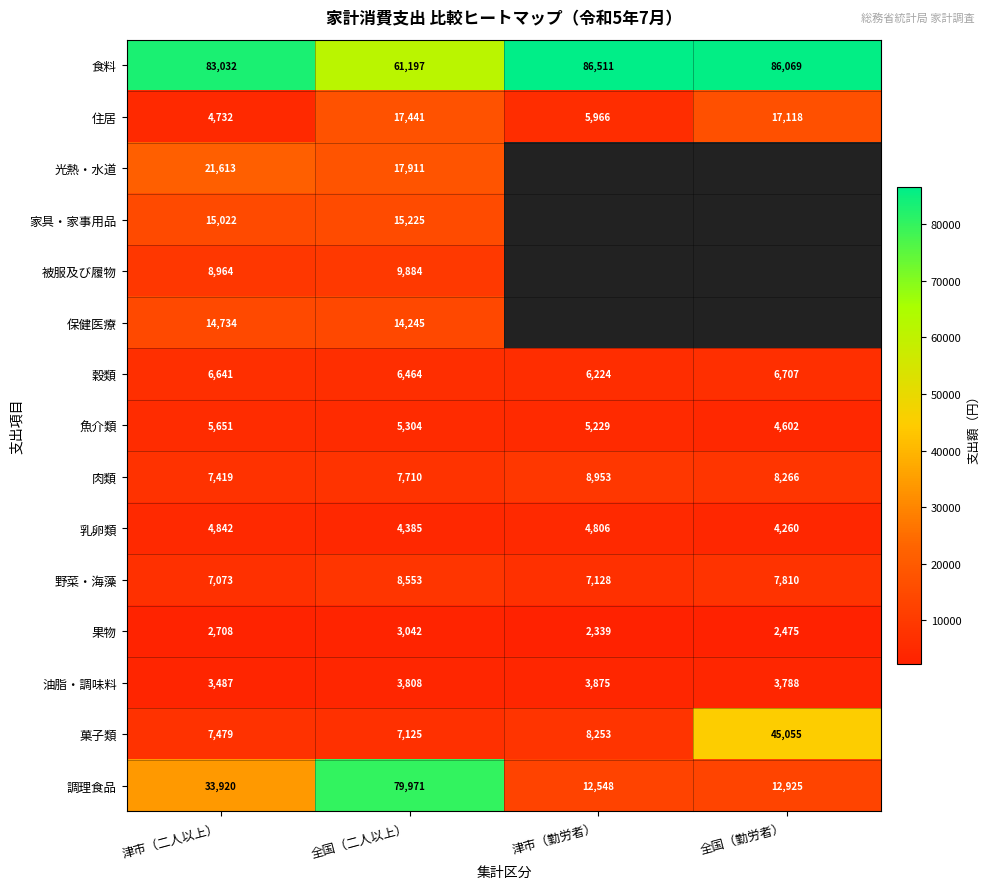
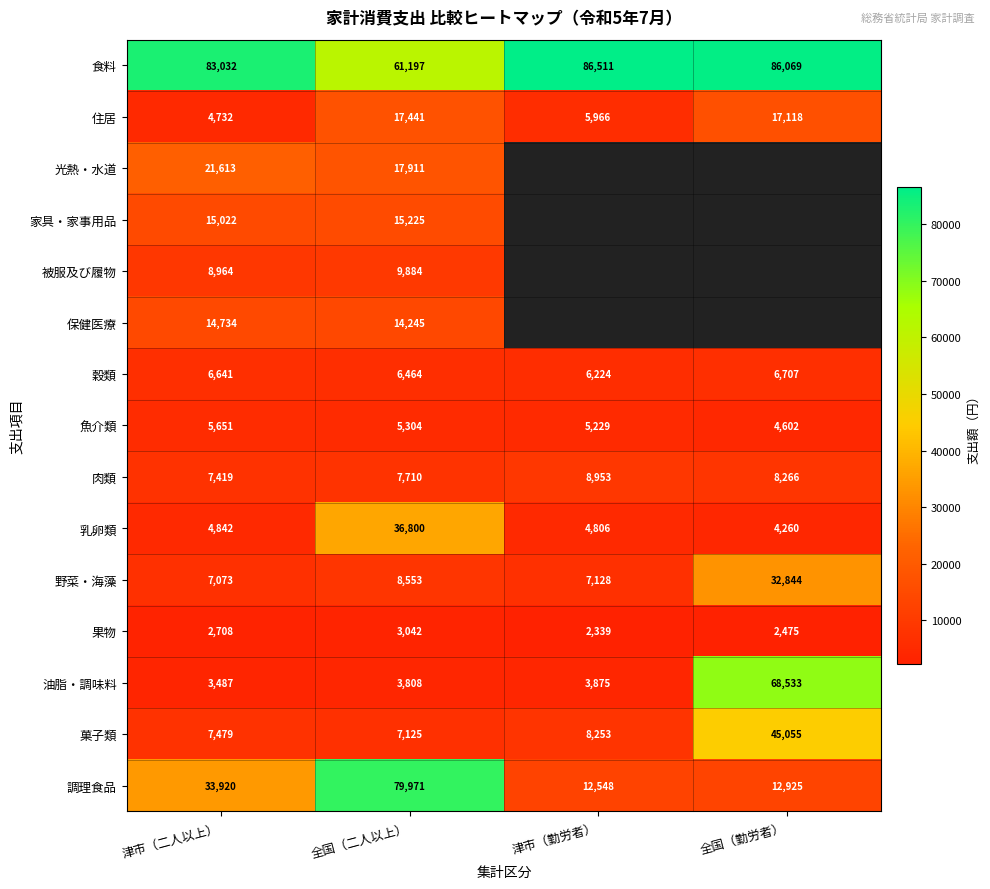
乳卵類, 全国（二人以上）: 4,385 -> 36,800
野菜・海藻, 全国（勤労者）: 7,810 -> 32,844
油脂・調味料, 全国（勤労者）: 3,788 -> 68,533
